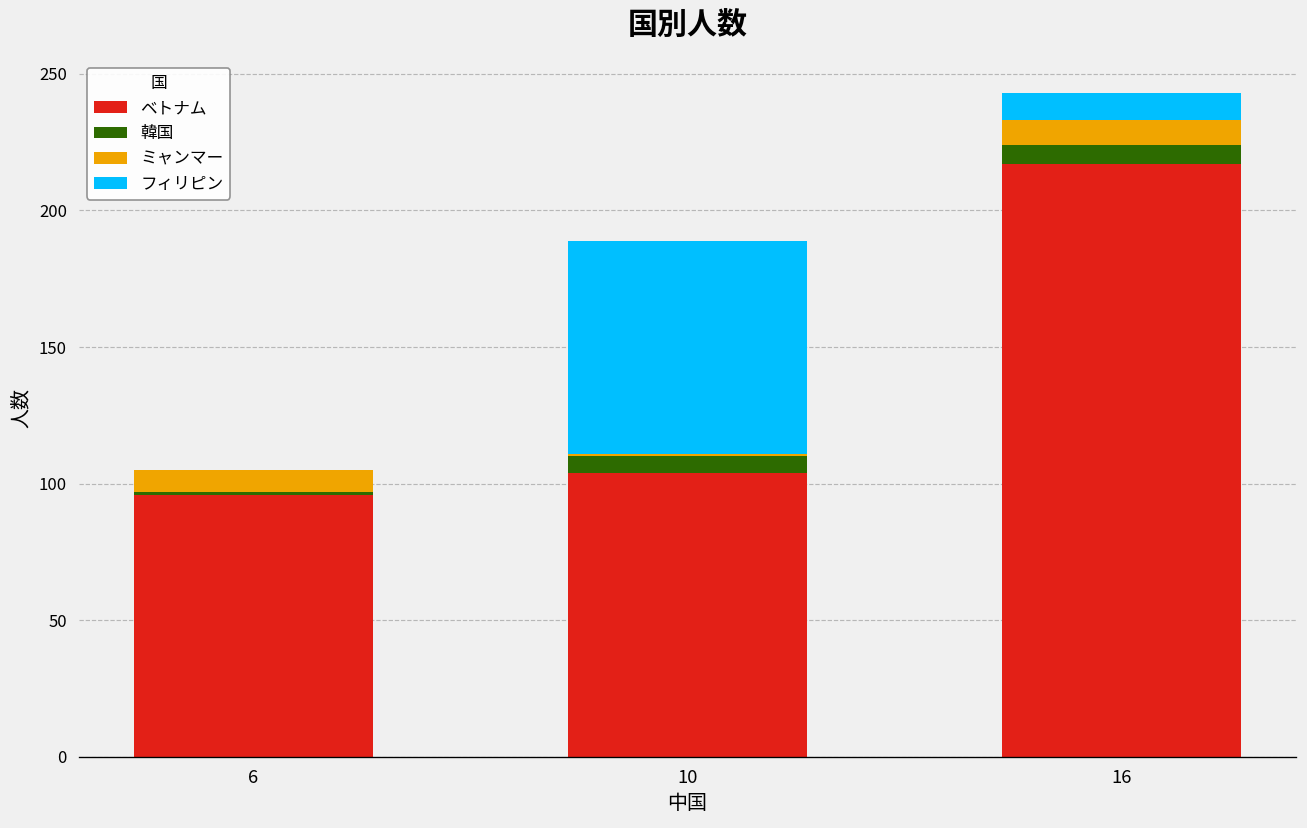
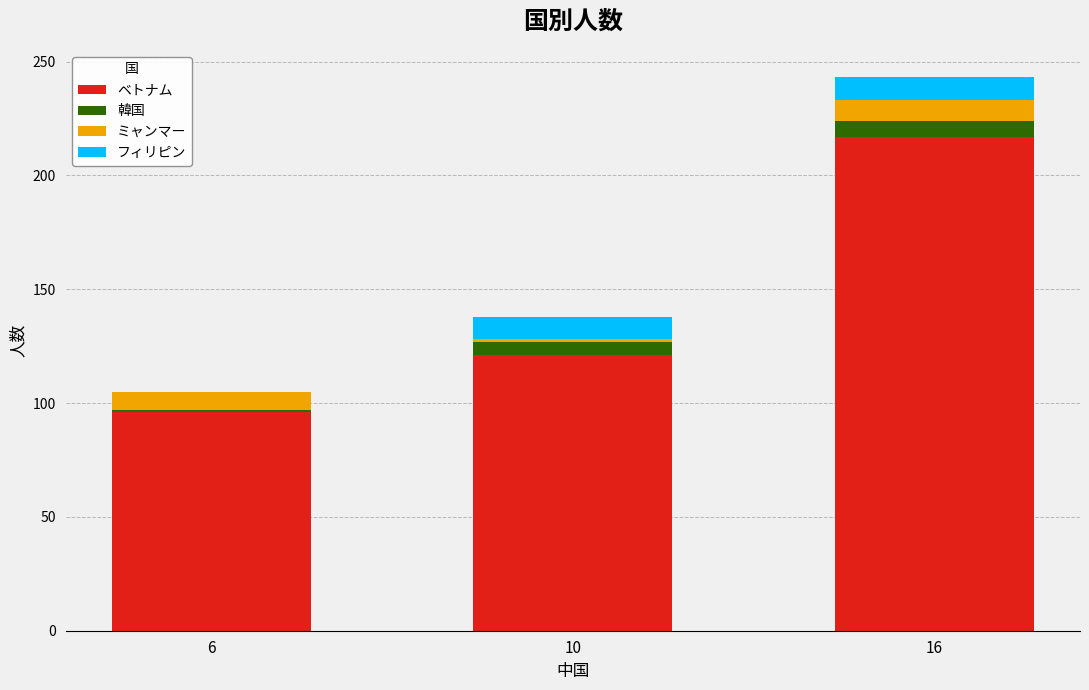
ベトナム, 10: 104 -> 121
フィリピン, 10: 78 -> 10
